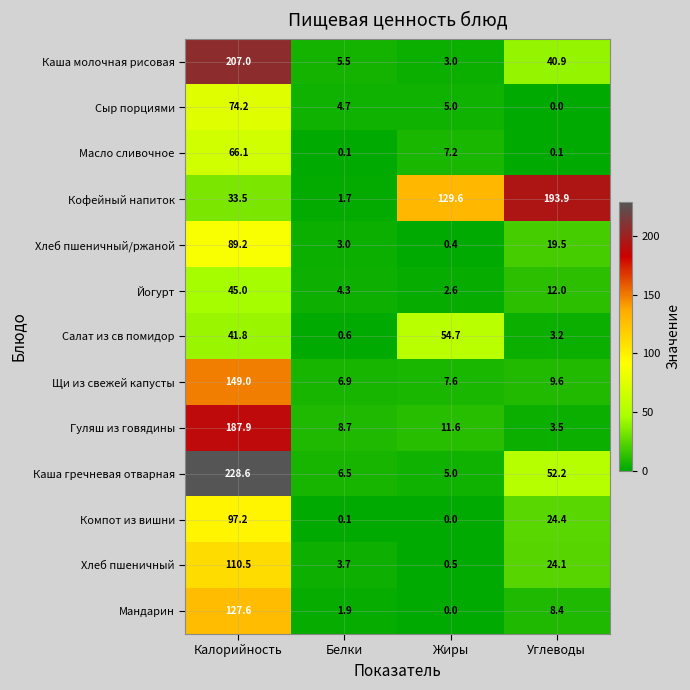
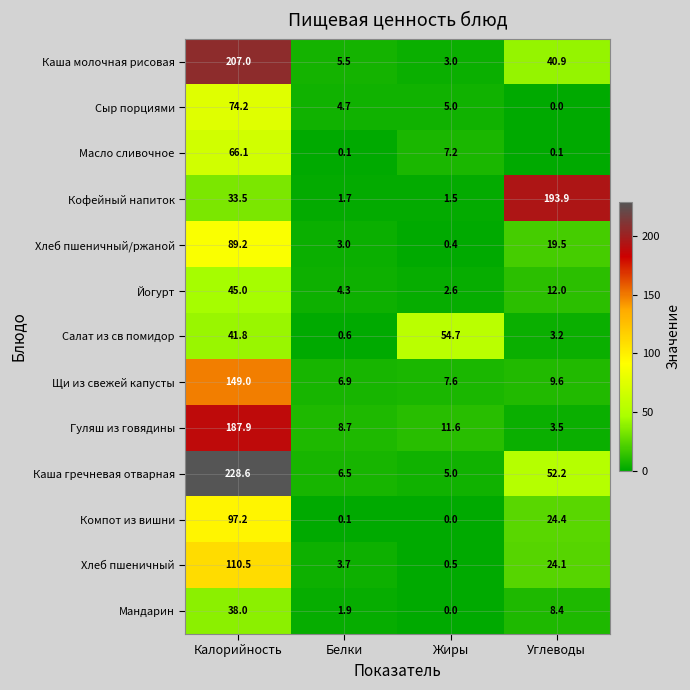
Кофейный напиток, Жиры: 129.6 -> 1.5
Мандарин, Калорийность: 127.6 -> 38.0
